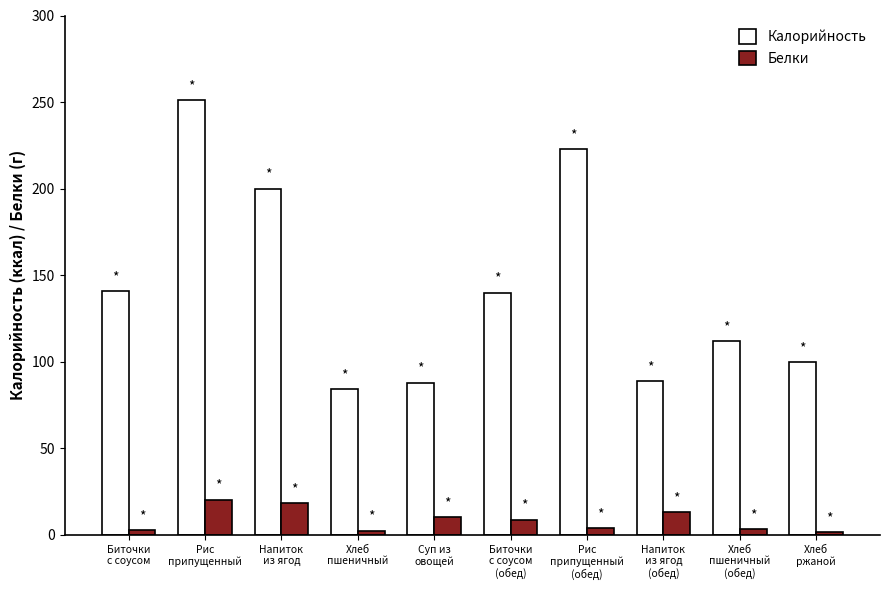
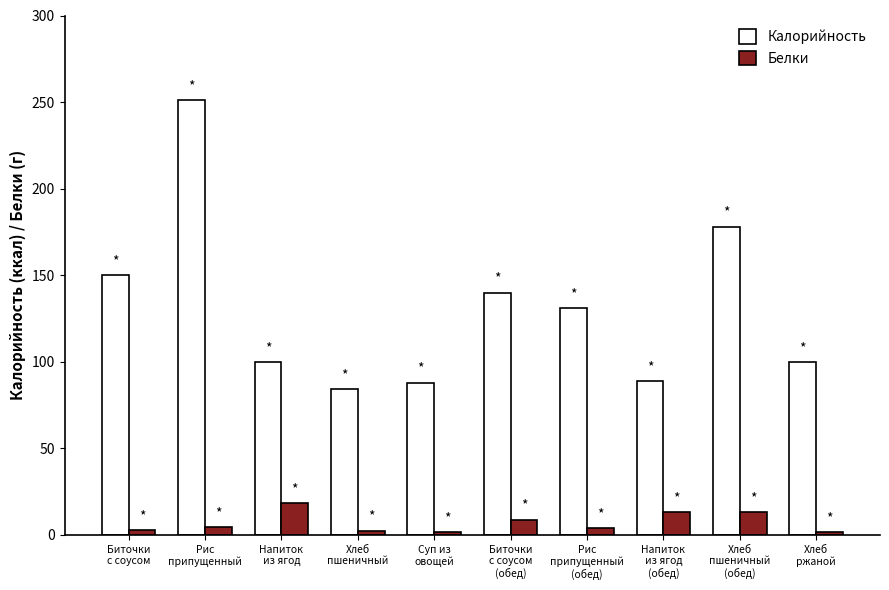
Калорийность, Биточки с соусом: 141 -> 150
Белки, Рис припущенный: 20 -> 4
Калорийность, Напиток из ягод: 200 -> 100
Белки, Суп из овощей: 10 -> 2
Калорийность, Рис припущенный (обед): 223 -> 131
Калорийность, Хлеб пшеничный (обед): 112 -> 178
Белки, Хлеб пшеничный (обед): 3 -> 13
